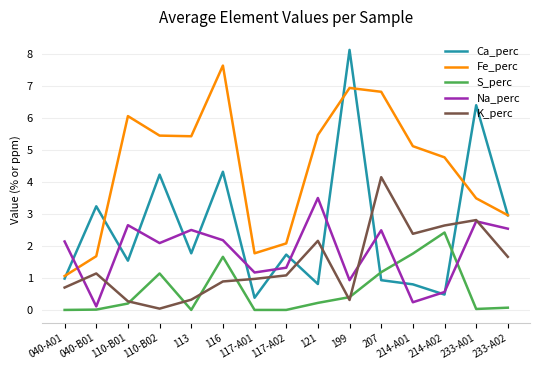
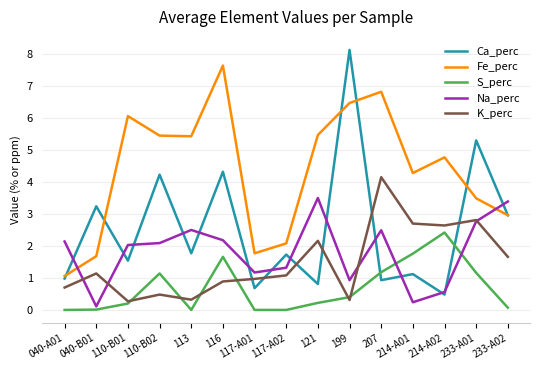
Na_perc, 110-B01: 2.7 -> 2.0
K_perc, 110-B02: 0.1 -> 0.5
Ca_perc, 117-A01: 0.4 -> 0.7
Fe_perc, 199: 7.0 -> 6.5
Ca_perc, 214-A01: 0.8 -> 1.1
Fe_perc, 214-A01: 5.1 -> 4.3
K_perc, 214-A01: 2.4 -> 2.7
Ca_perc, 233-A01: 6.4 -> 5.3
S_perc, 233-A01: 0.0 -> 1.2
Na_perc, 233-A02: 2.6 -> 3.4
